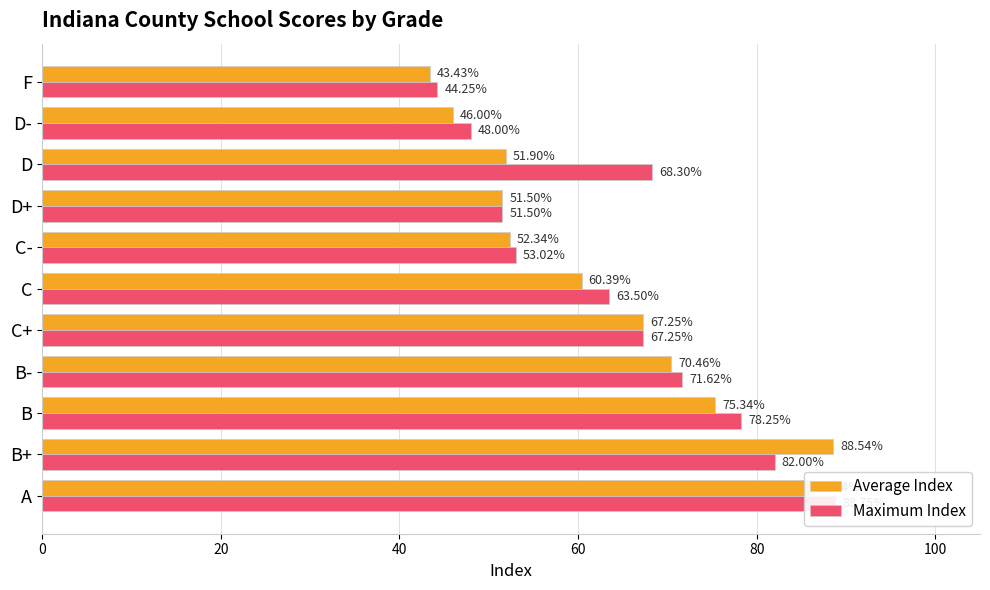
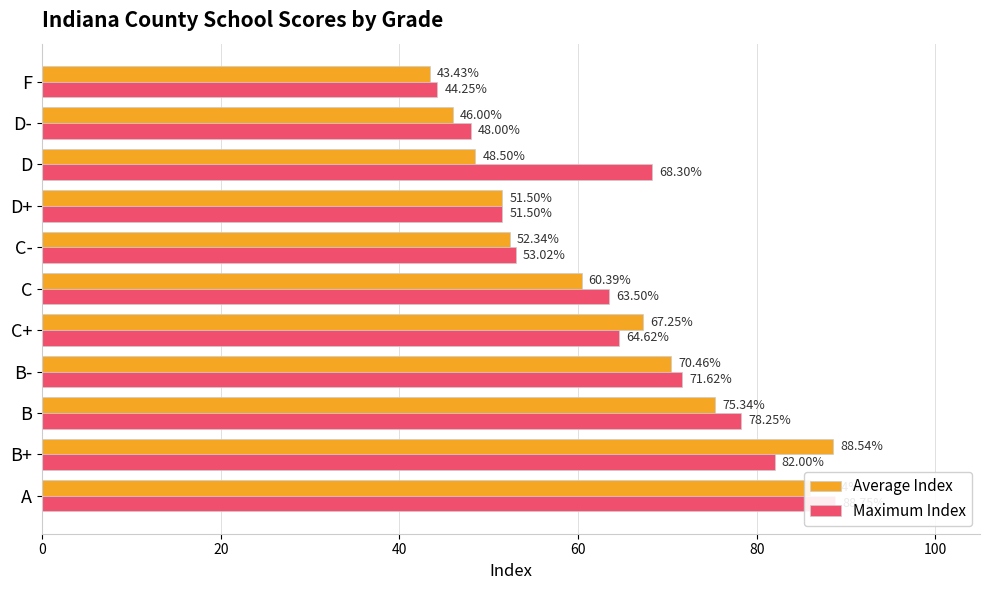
Average Index, D: 51.90% -> 48.50%
Maximum Index, C+: 67.25% -> 64.62%
